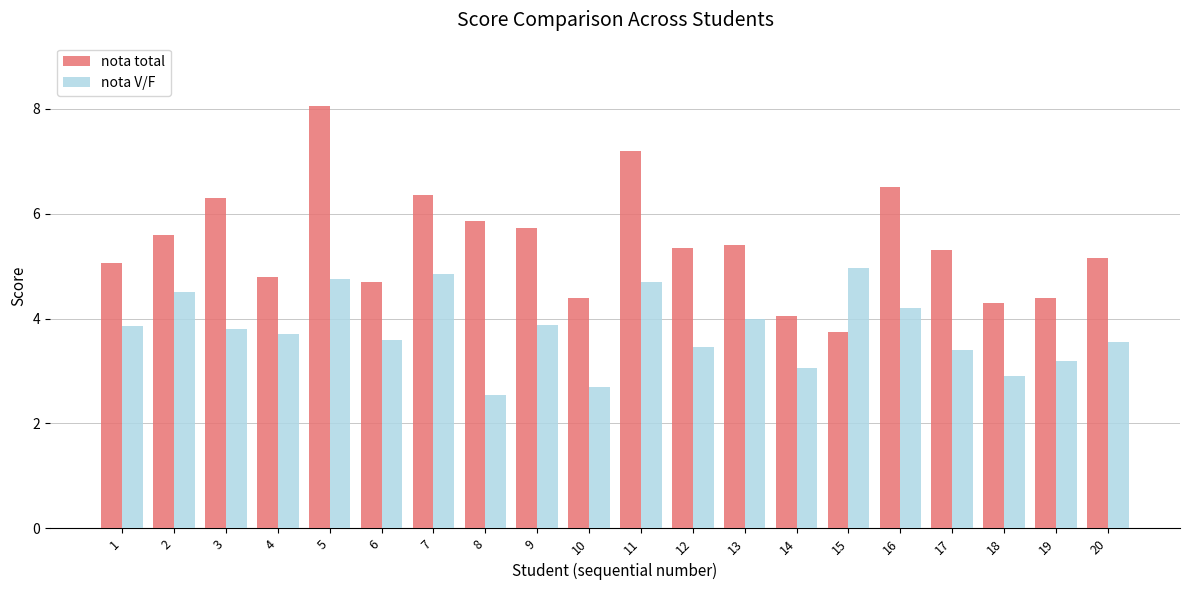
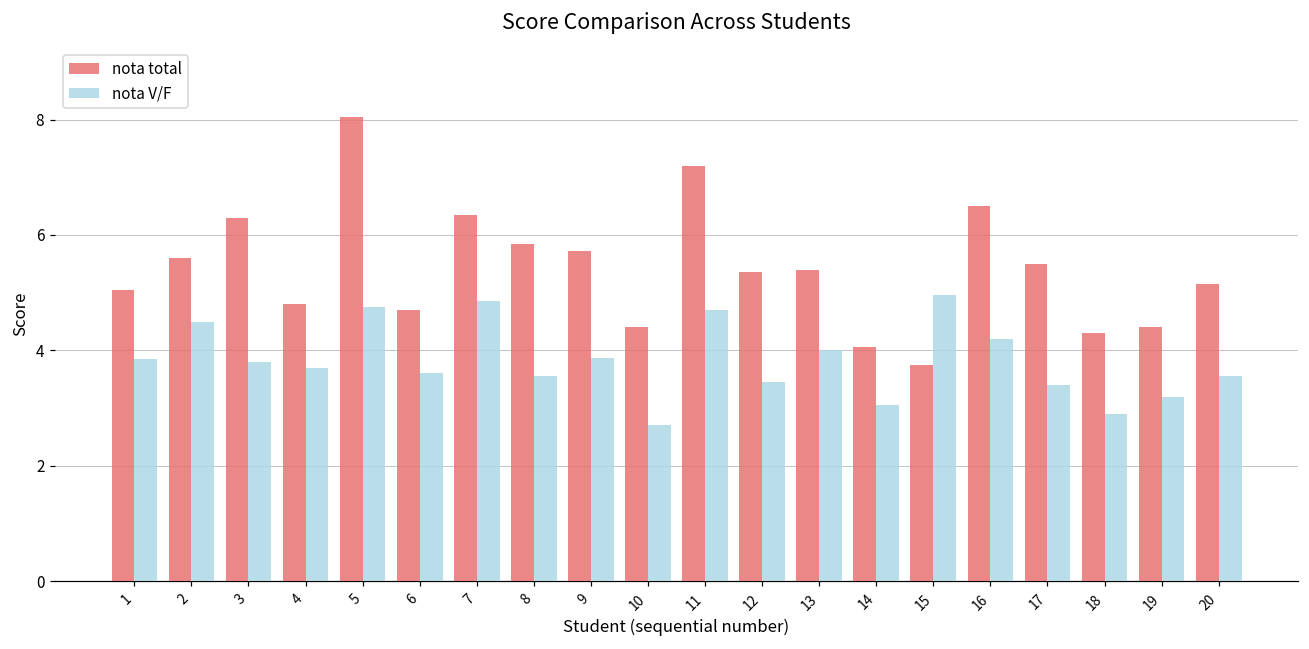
nota V/F, 8: 2.6 -> 3.6
nota total, 17: 5.3 -> 5.5
